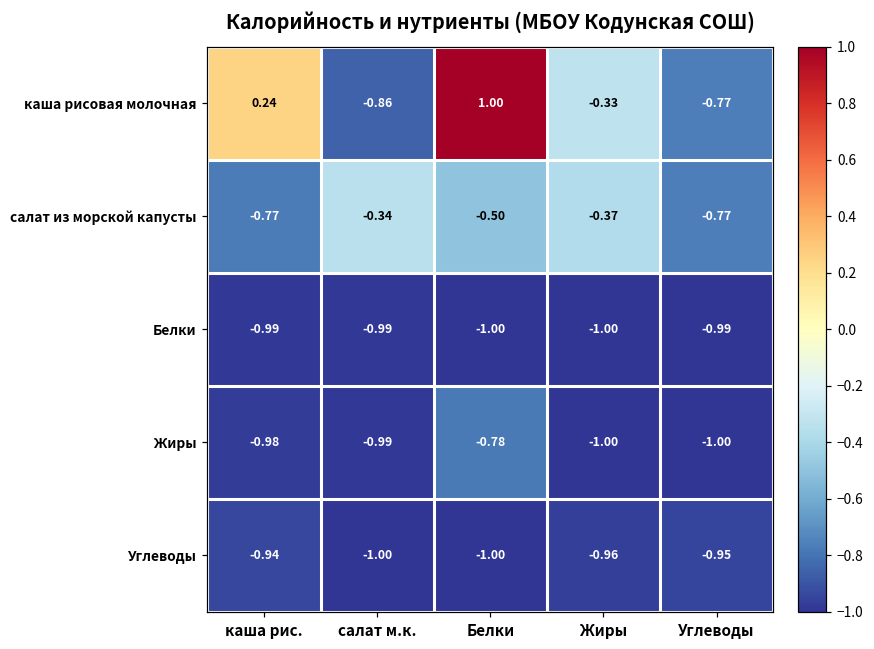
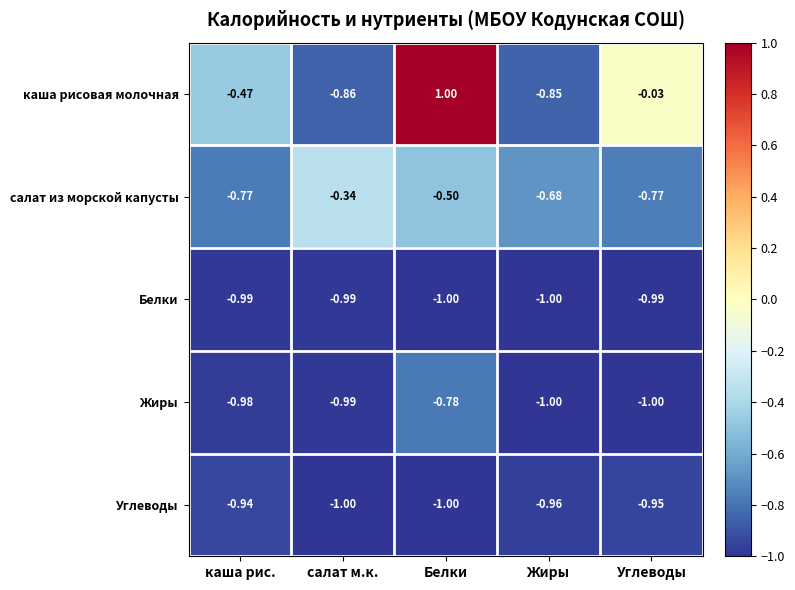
каша рисовая молочная, каша рис.: 0.24 -> -0.47
каша рисовая молочная, Жиры: -0.33 -> -0.85
каша рисовая молочная, Углеводы: -0.77 -> -0.03
салат из морской капусты, Жиры: -0.37 -> -0.68
